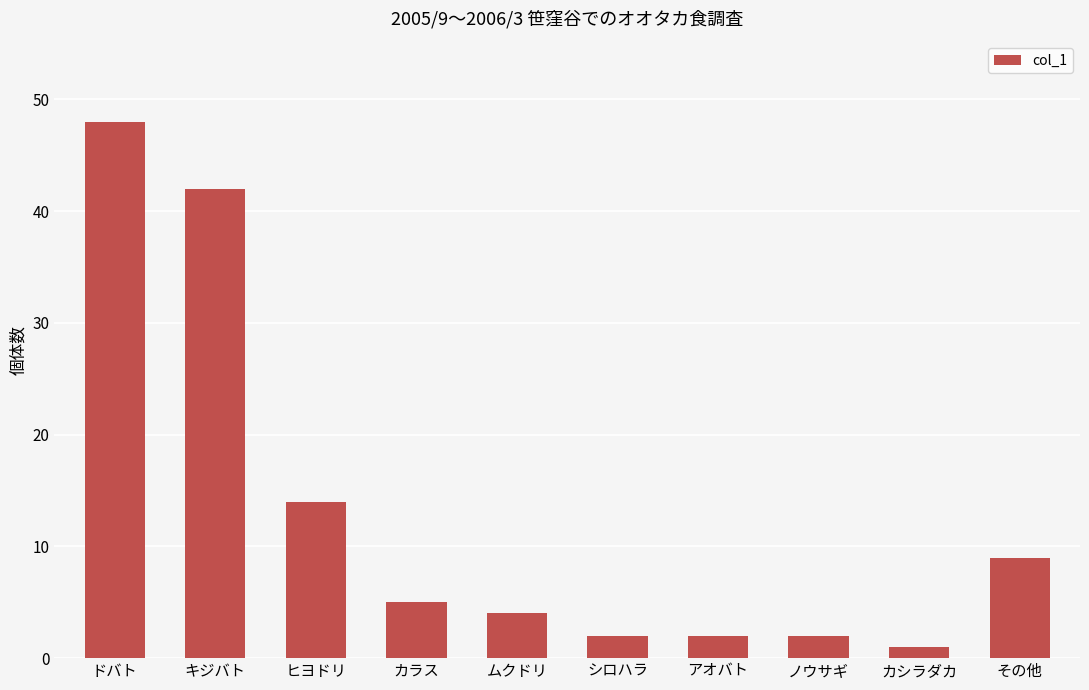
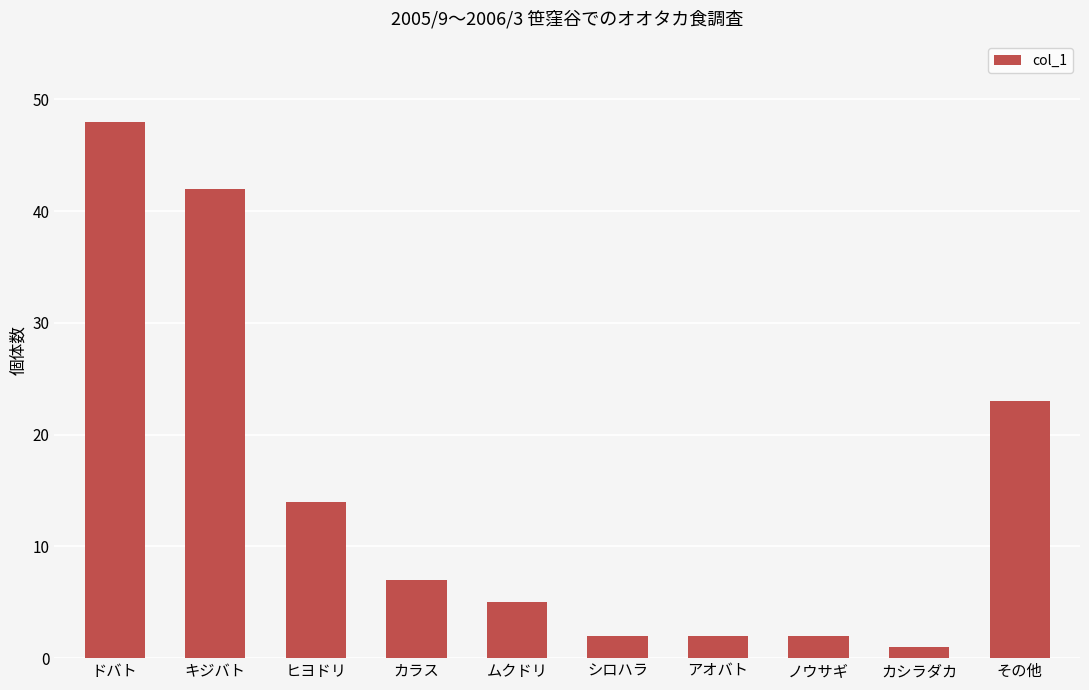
カラス: 5 -> 7
ムクドリ: 4 -> 5
その他: 9 -> 23
